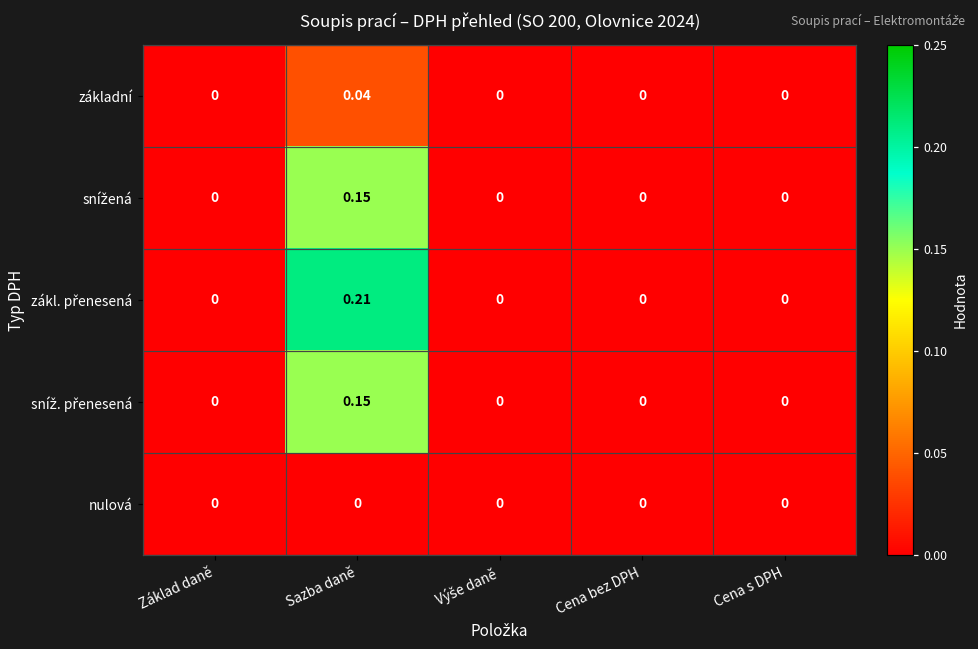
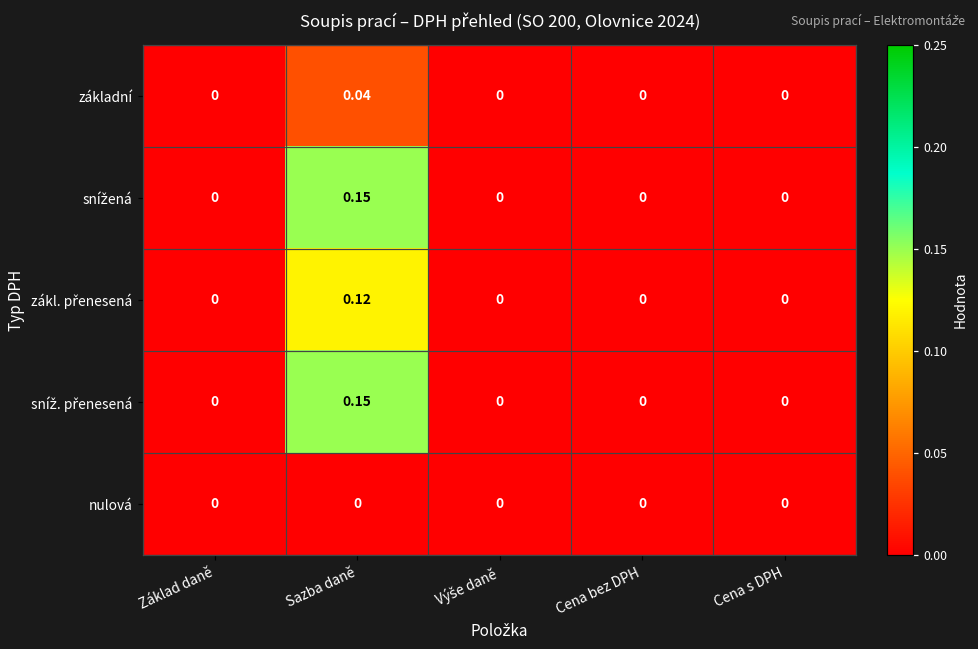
zákl. přenesená, Sazba daně: 0.21 -> 0.12
